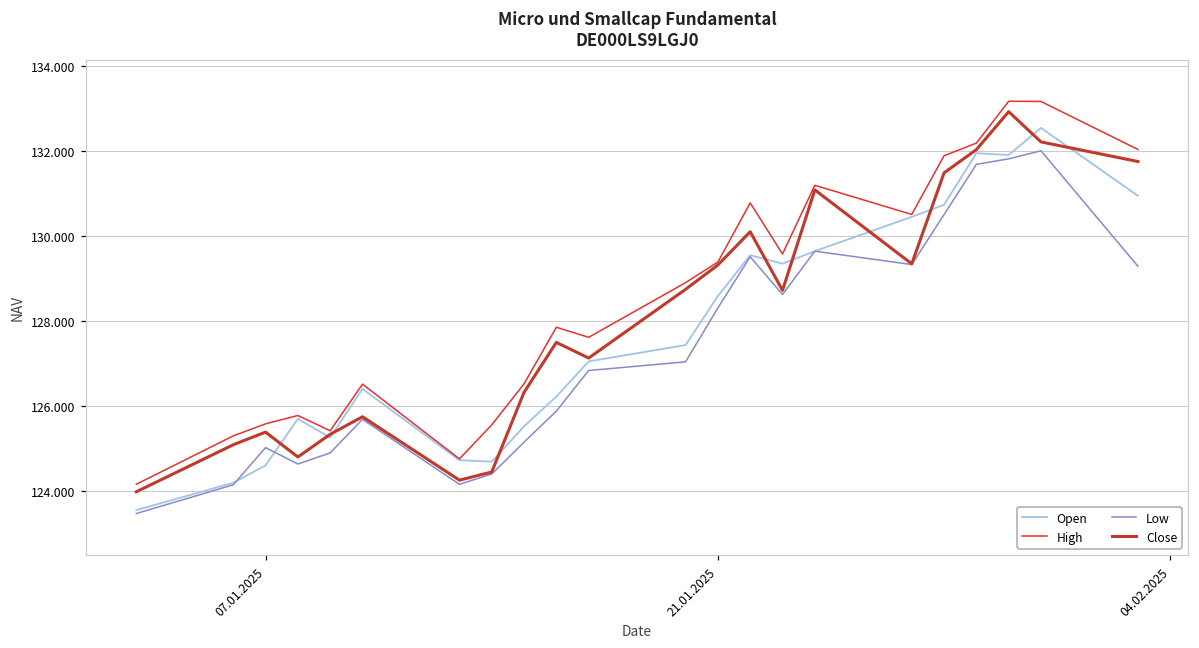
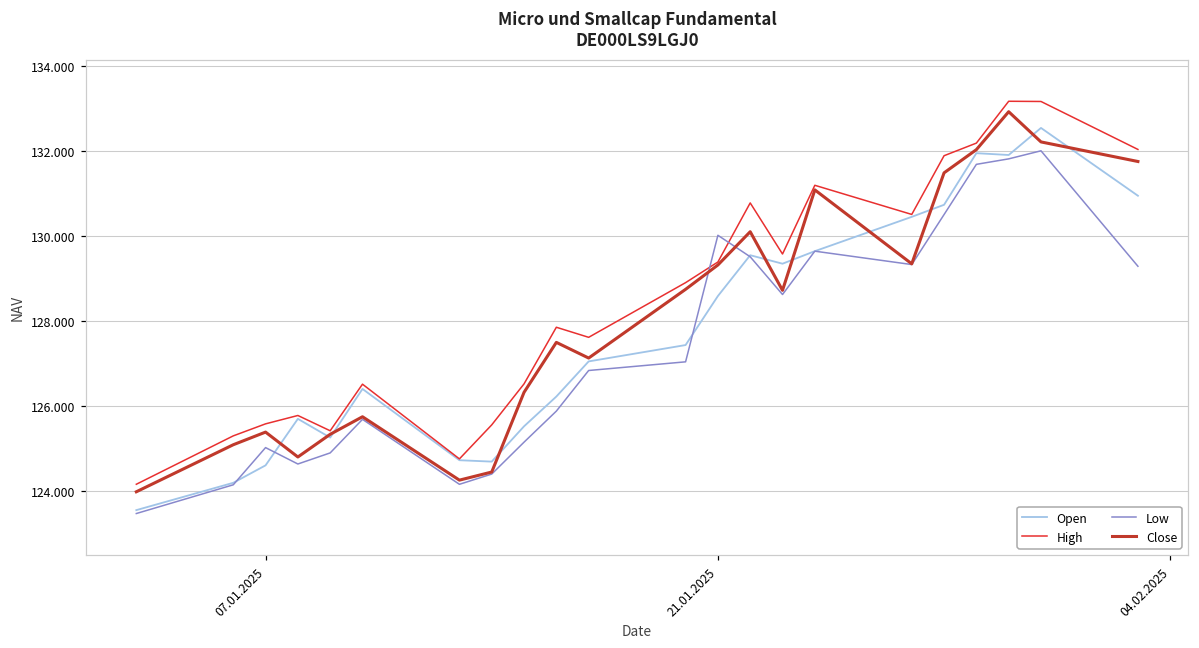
Low, 21.01.2025: 128.3 -> 130.0
